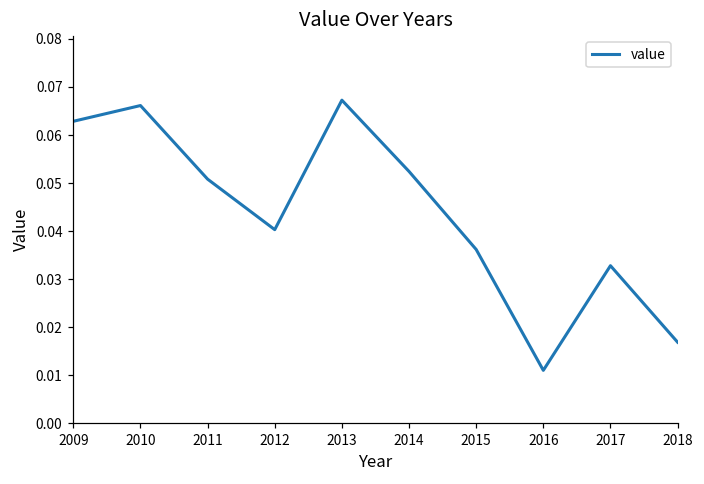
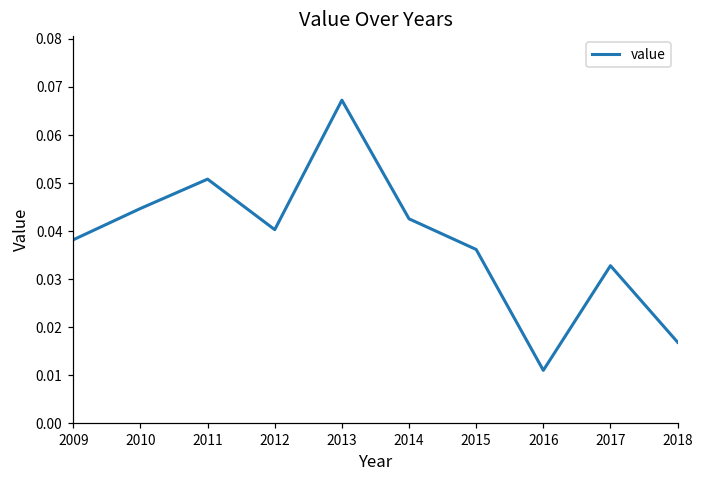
2009: 0.063 -> 0.038
2010: 0.066 -> 0.045
2014: 0.052 -> 0.043
